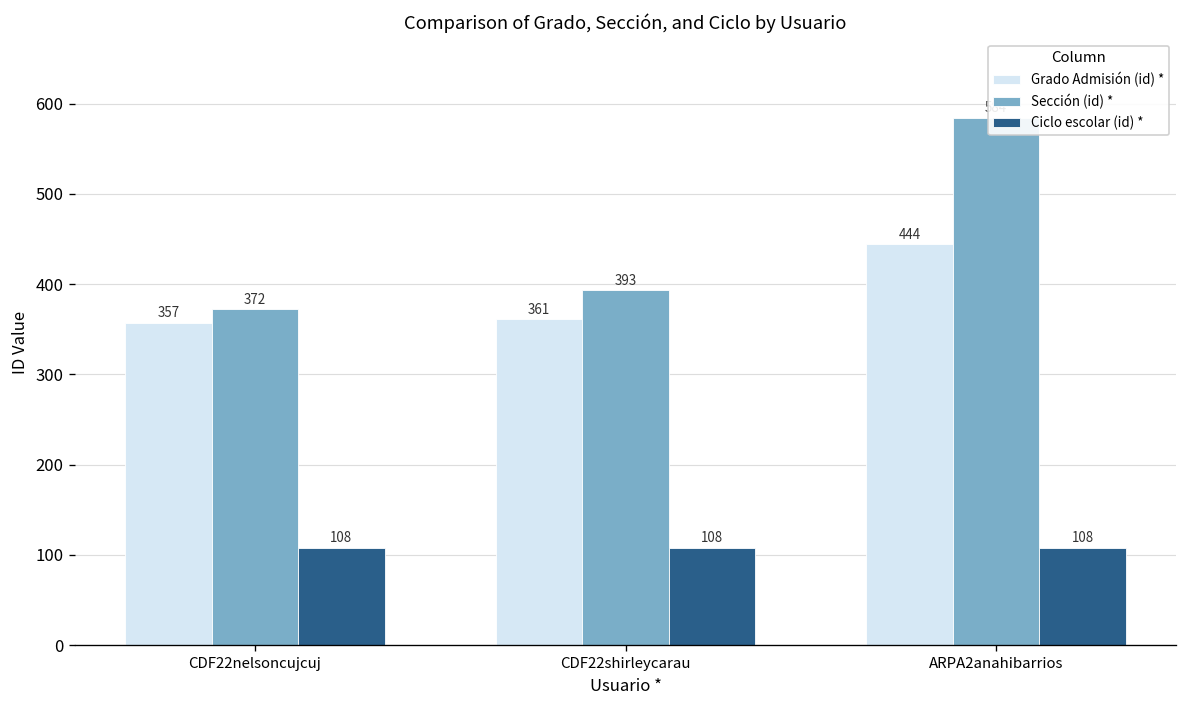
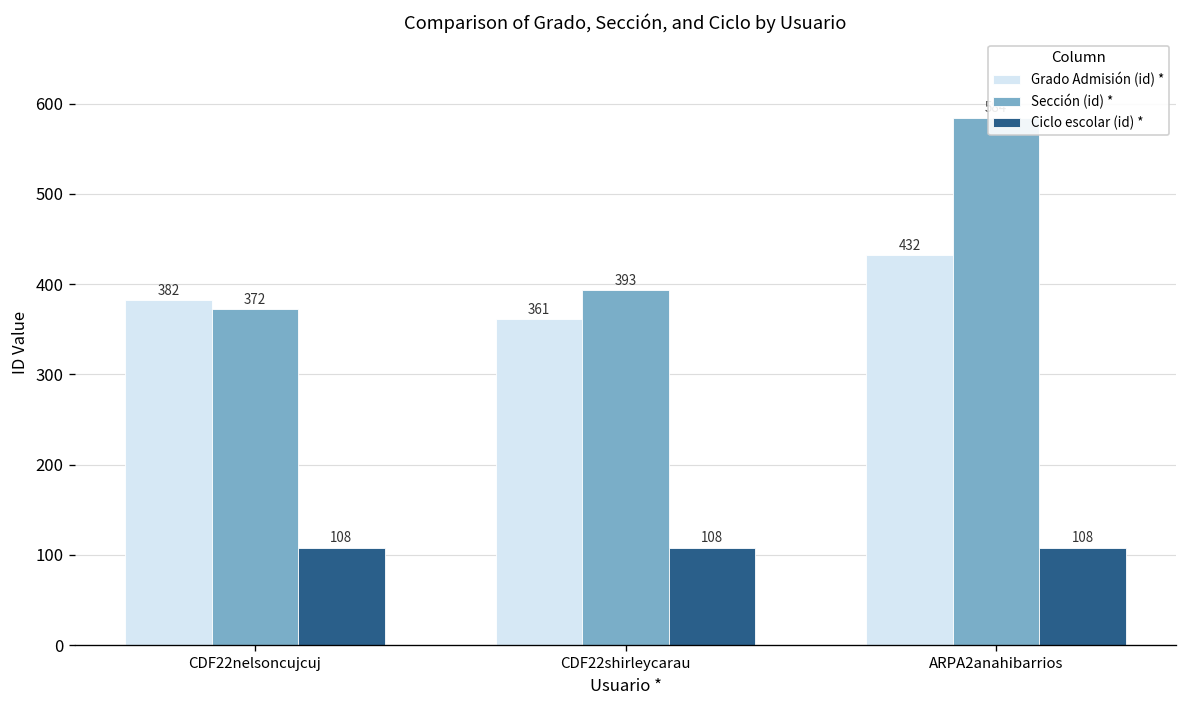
Grado Admisión (id) *, CDF22nelsoncujcuj: 357 -> 382
Grado Admisión (id) *, ARPA2anahibarrios: 444 -> 432
